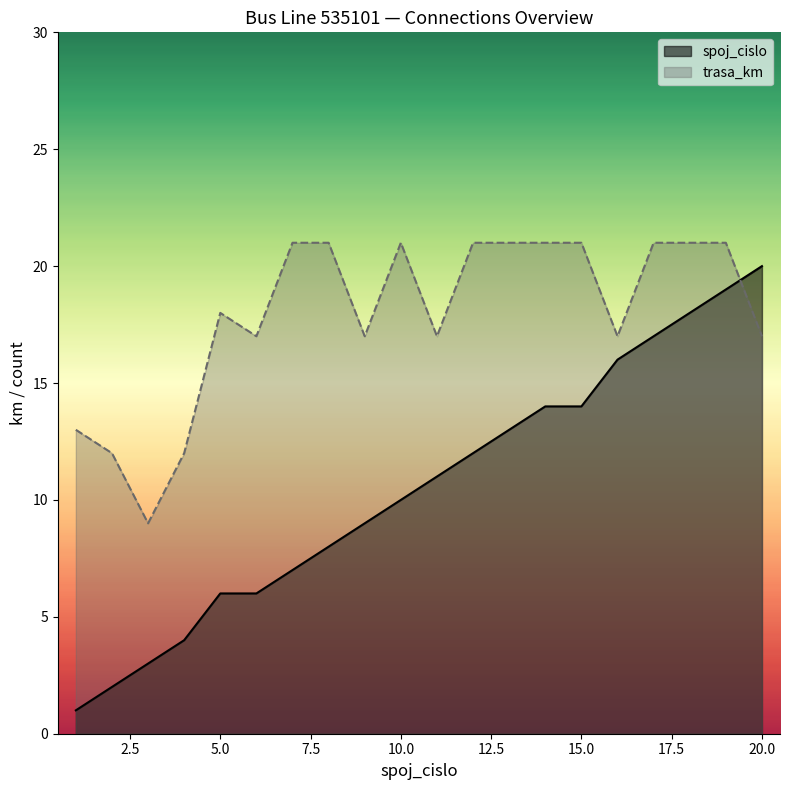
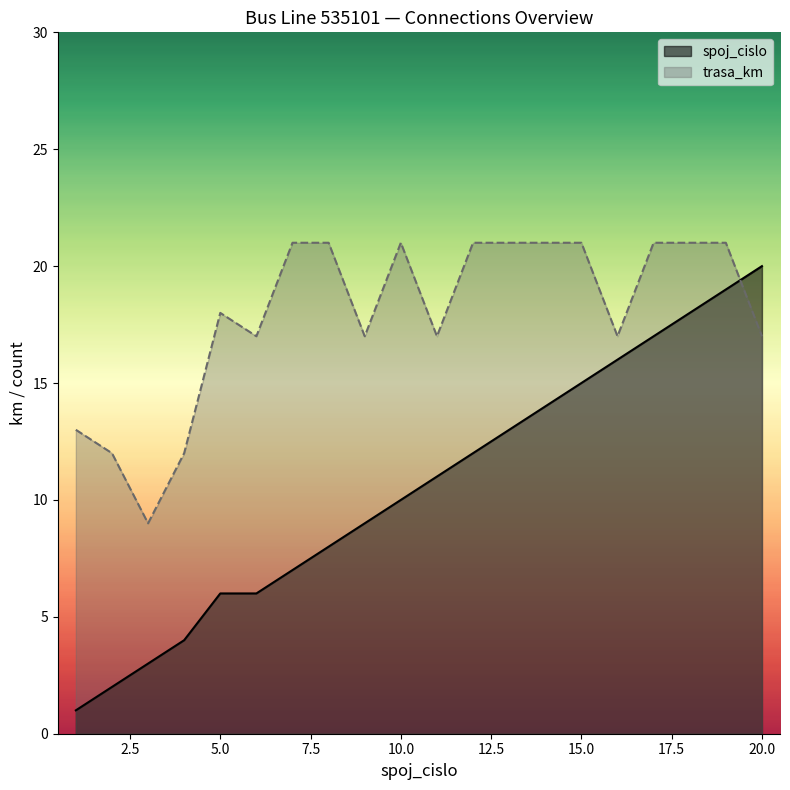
spoj_cislo, 15.0: 14 -> 15
